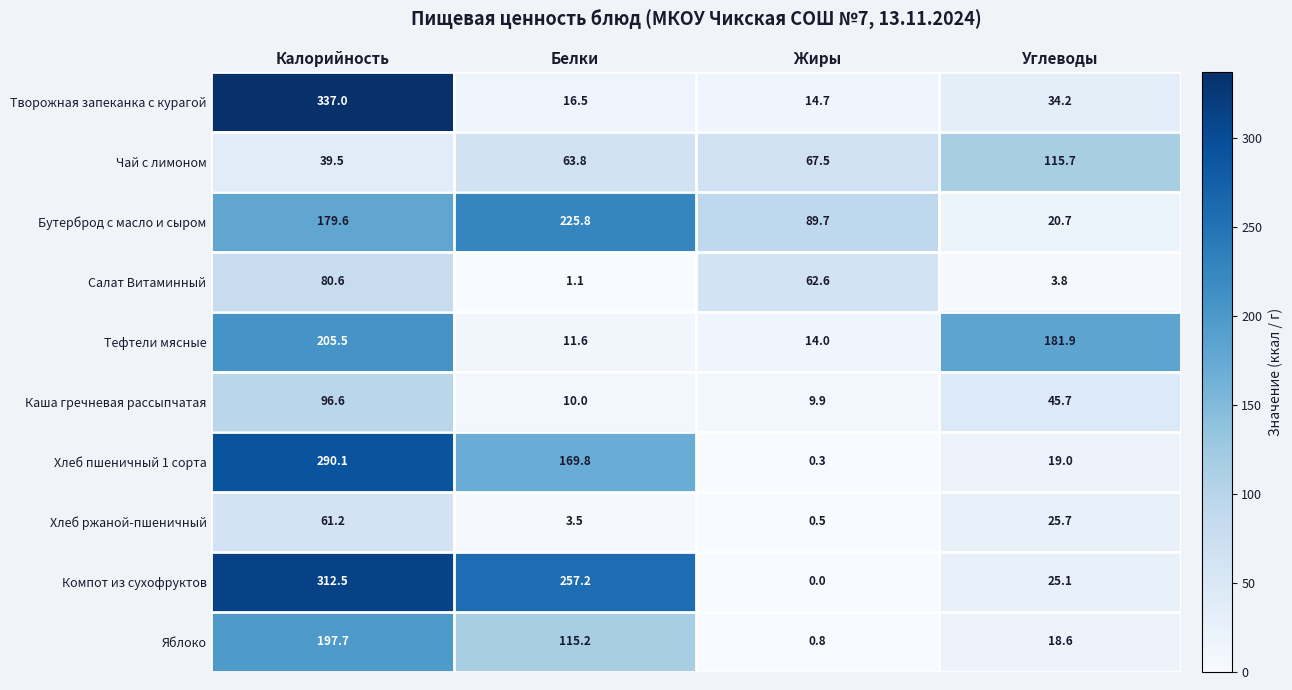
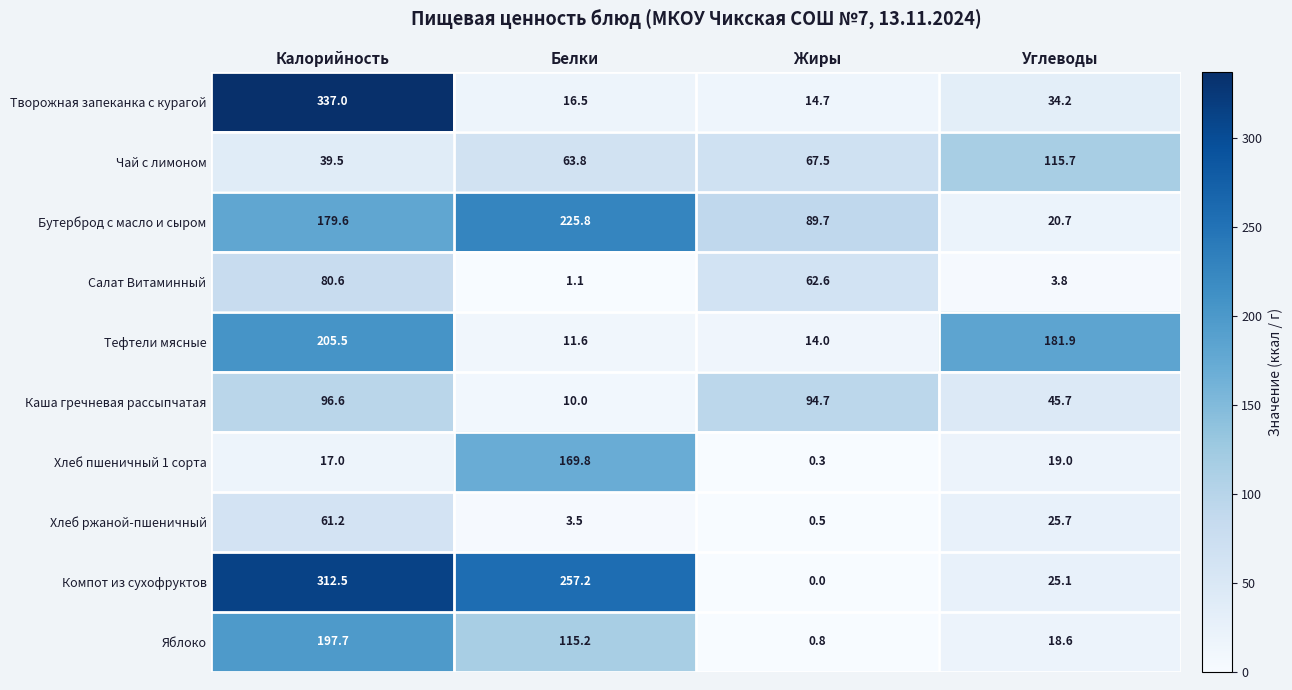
Каша гречневая рассыпчатая, Жиры: 9.9 -> 94.7
Хлеб пшеничный 1 сорта, Калорийность: 290.1 -> 17.0
